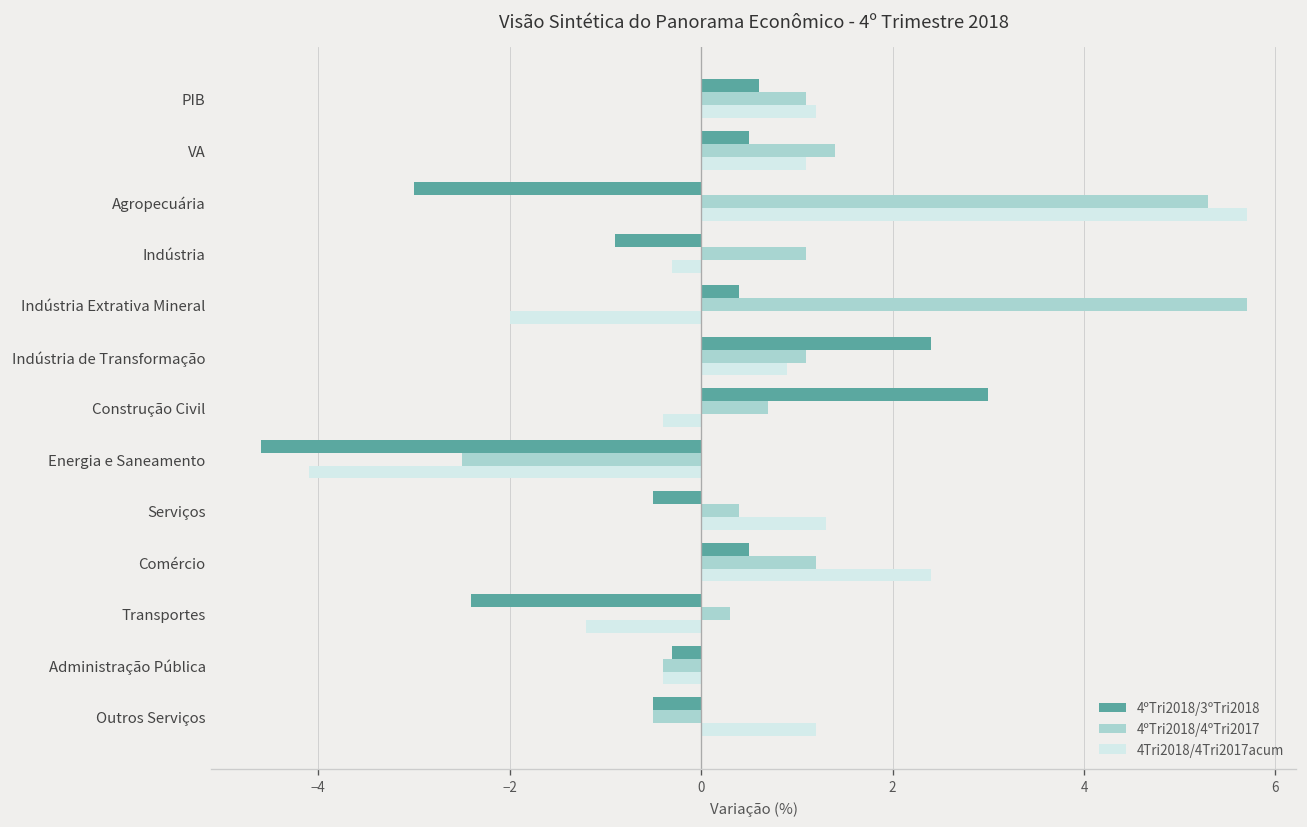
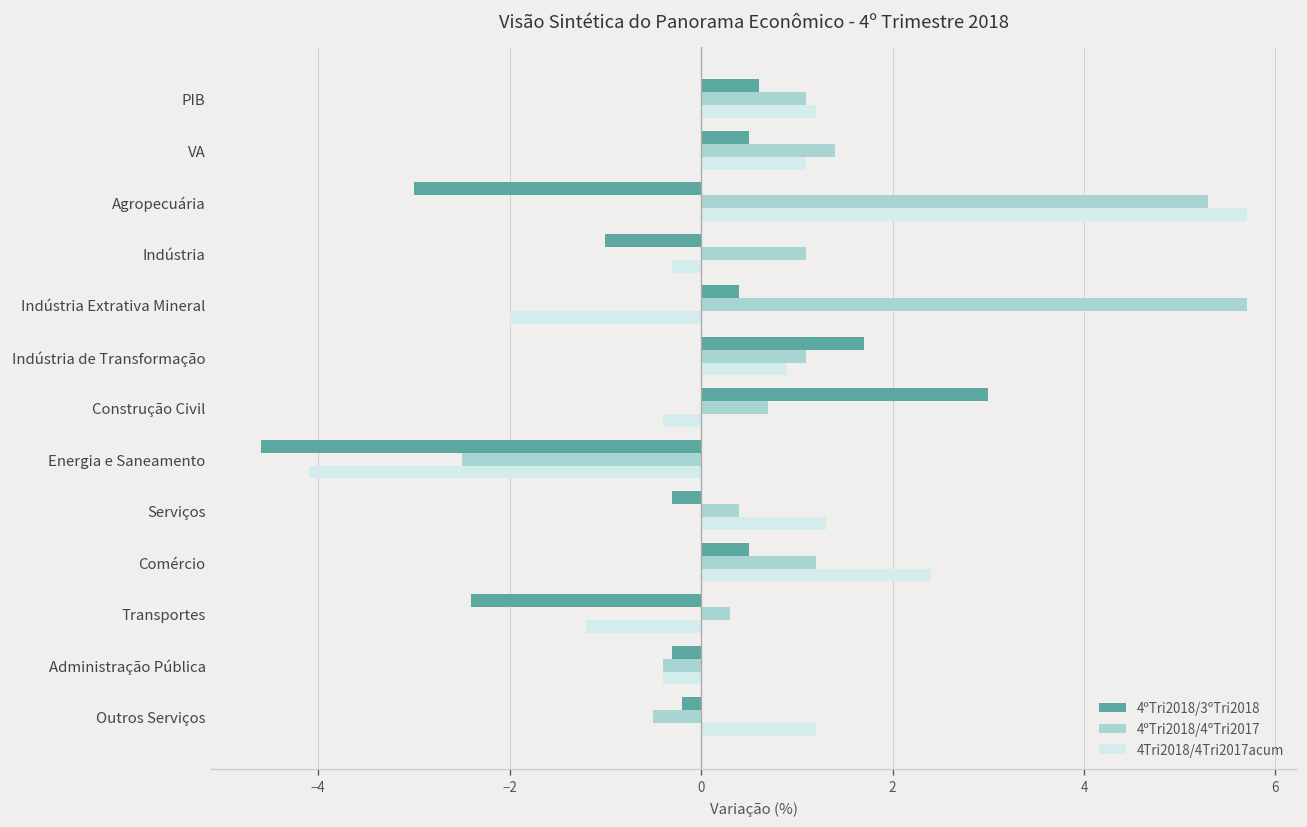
4ºTri2018/3ºTri2018, Indústria: -0.9 -> -1.0
4ºTri2018/3ºTri2018, Indústria de Transformação: 2.4 -> 1.7
4ºTri2018/3ºTri2018, Serviços: -0.5 -> -0.3
4ºTri2018/3ºTri2018, Outros Serviços: -0.5 -> -0.2
